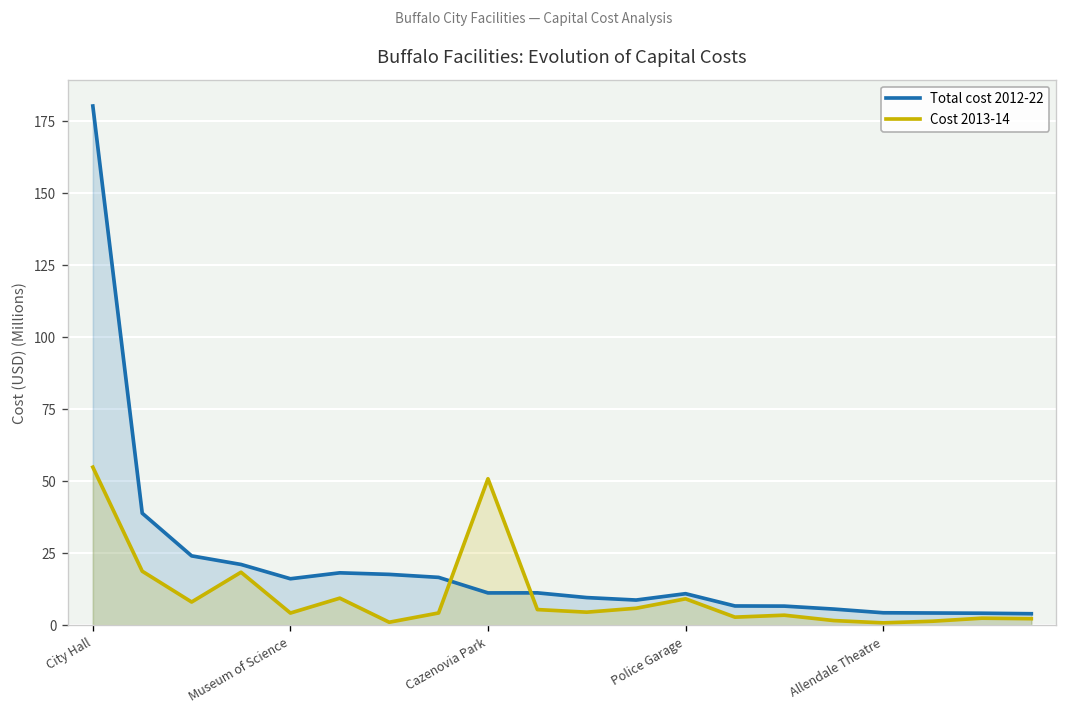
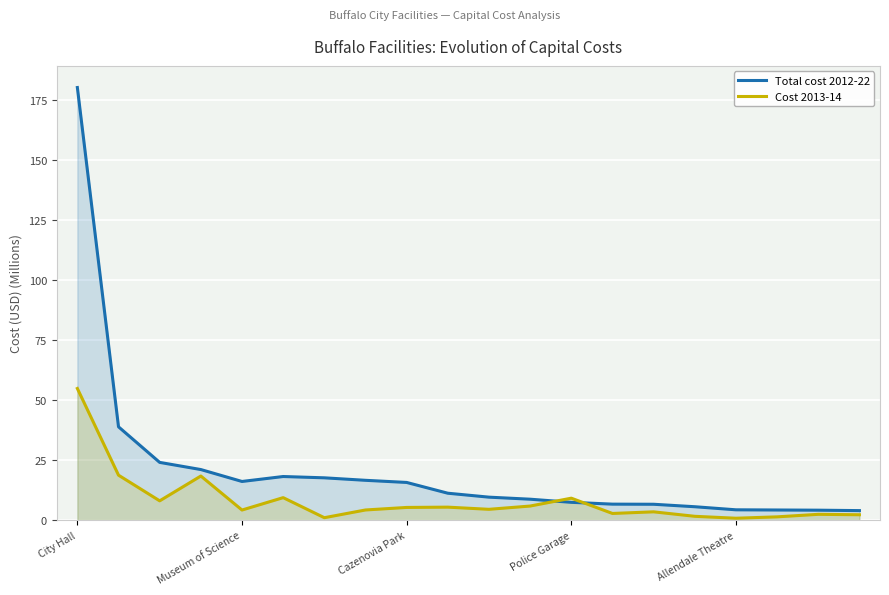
Total cost 2012-22, Cazenovia Park: 11 -> 16
Cost 2013-14, Cazenovia Park: 51 -> 5
Total cost 2012-22, Police Garage: 11 -> 7
